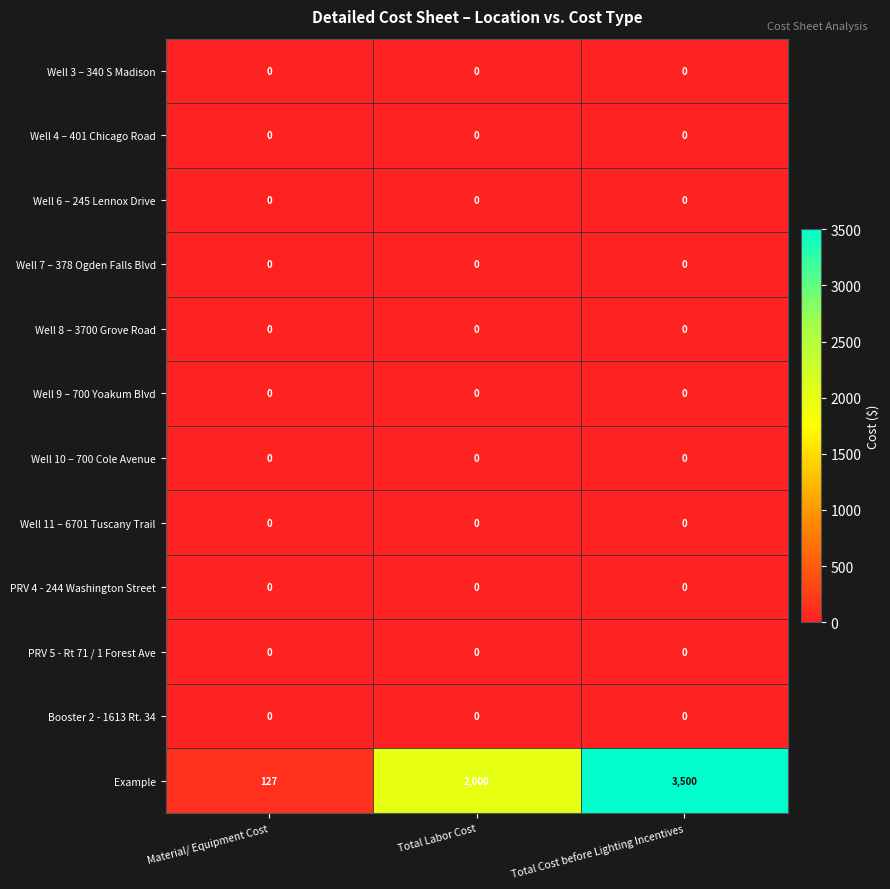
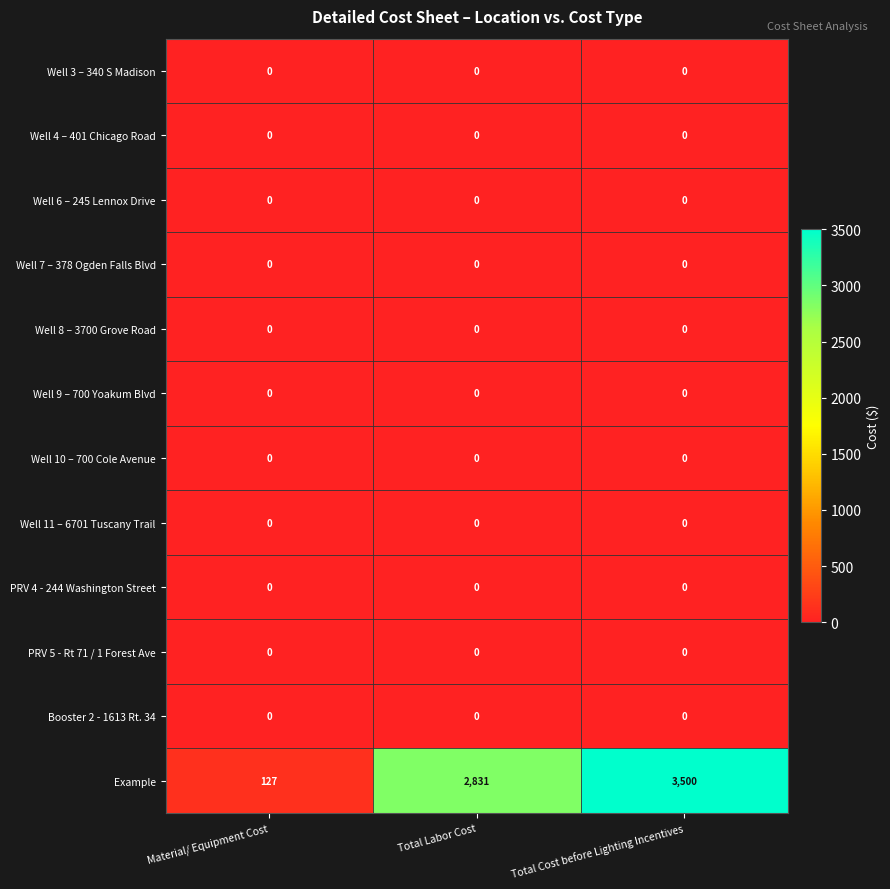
Example, Total Labor Cost: 2,000 -> 2,831
